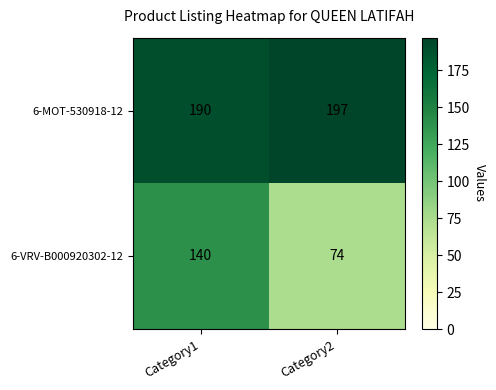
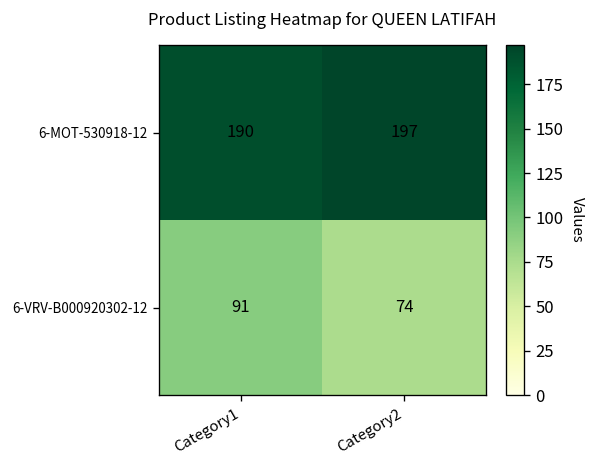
6-VRV-B000920302-12, Category1: 140 -> 91
